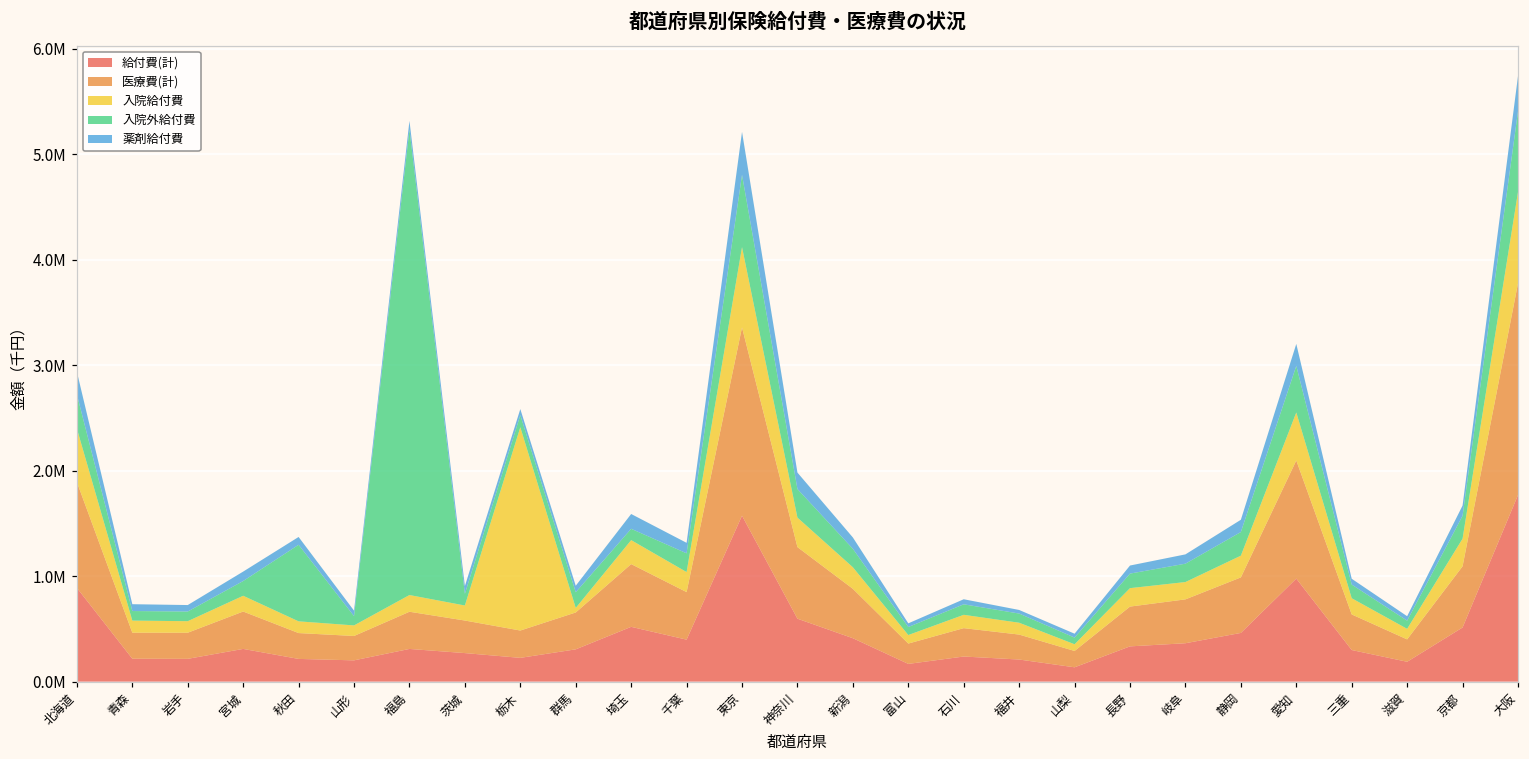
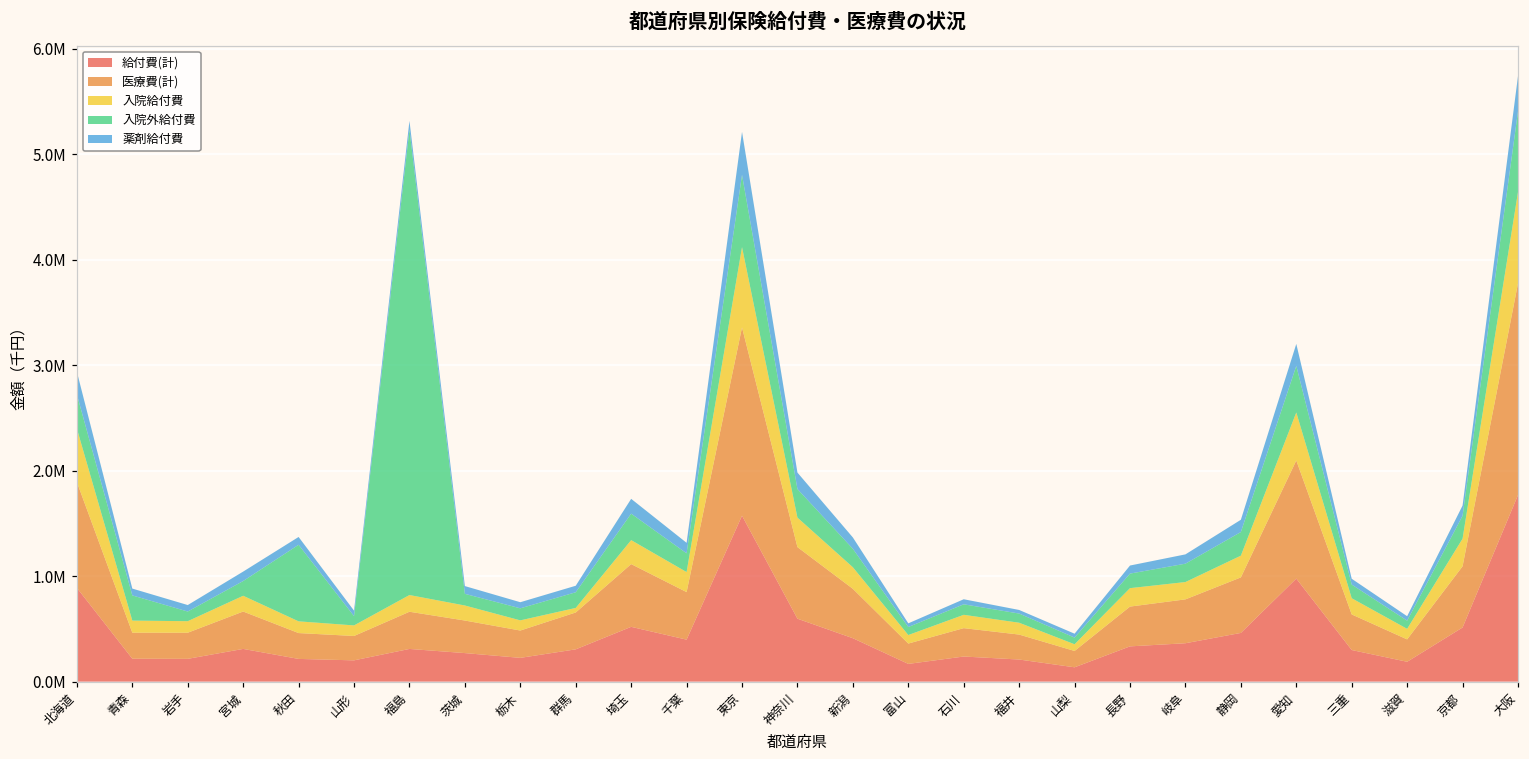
入院外給付費, 青森: 100000 -> 200000
入院給付費, 栃木: 1900000 -> 100000
入院外給付費, 埼玉: 100000 -> 300000
